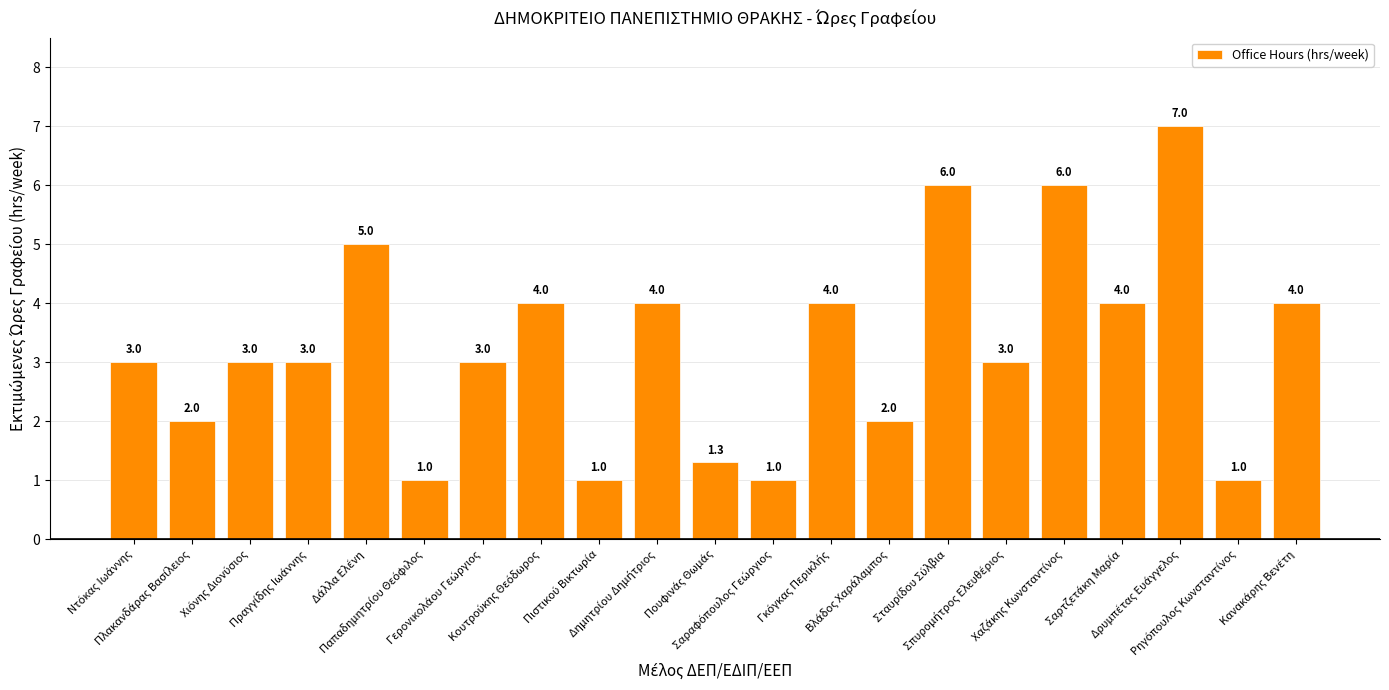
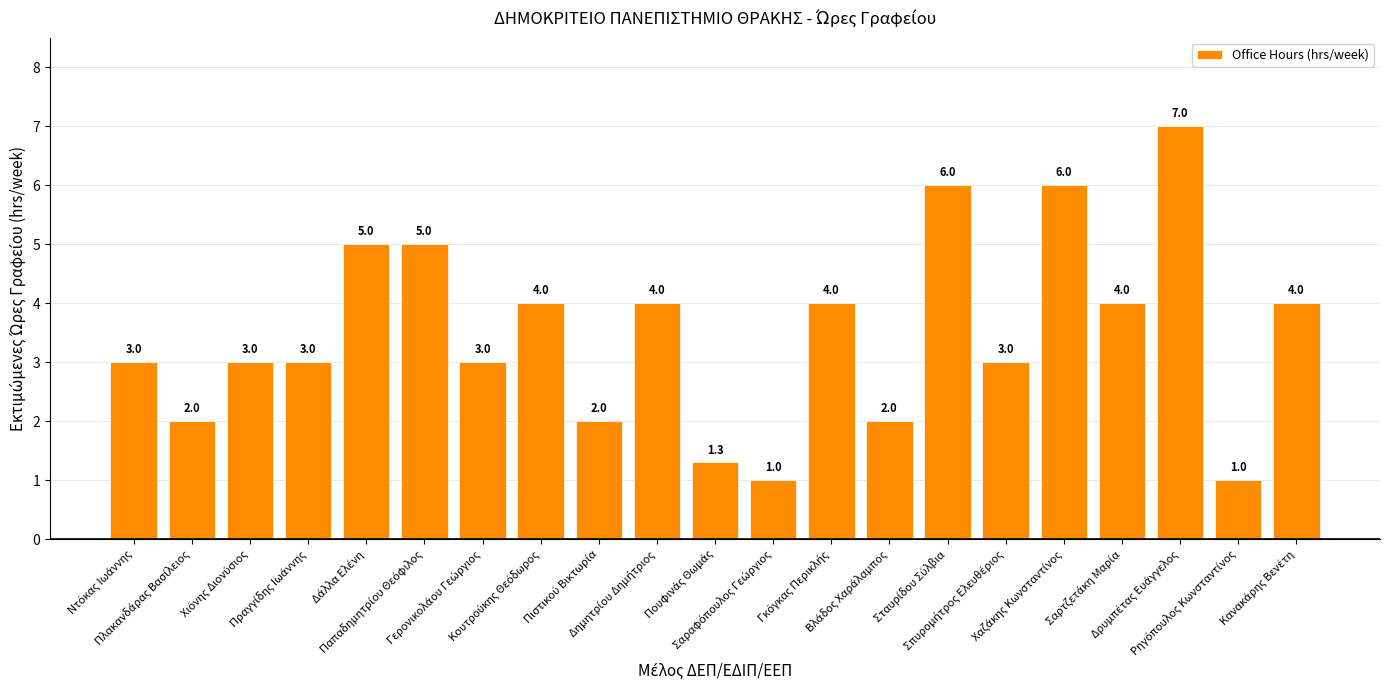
Παπαδημητρίου Θεόφιλος: 1.0 -> 5.0
Πιστικού Βικτωρία: 1.0 -> 2.0
